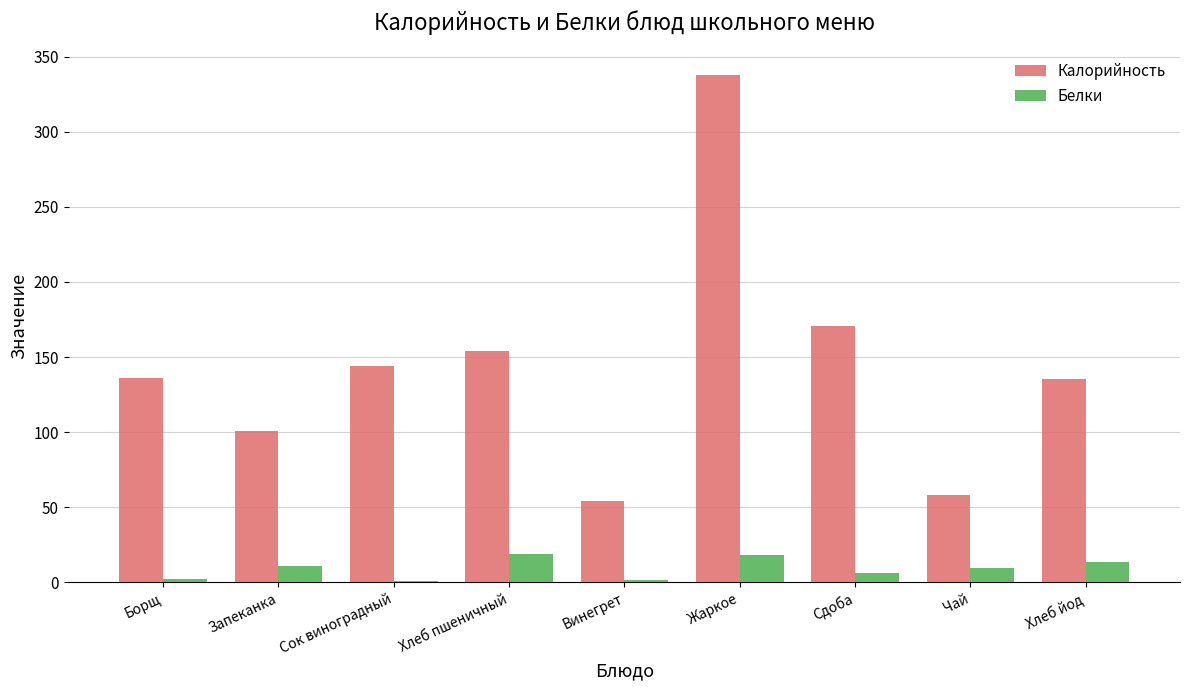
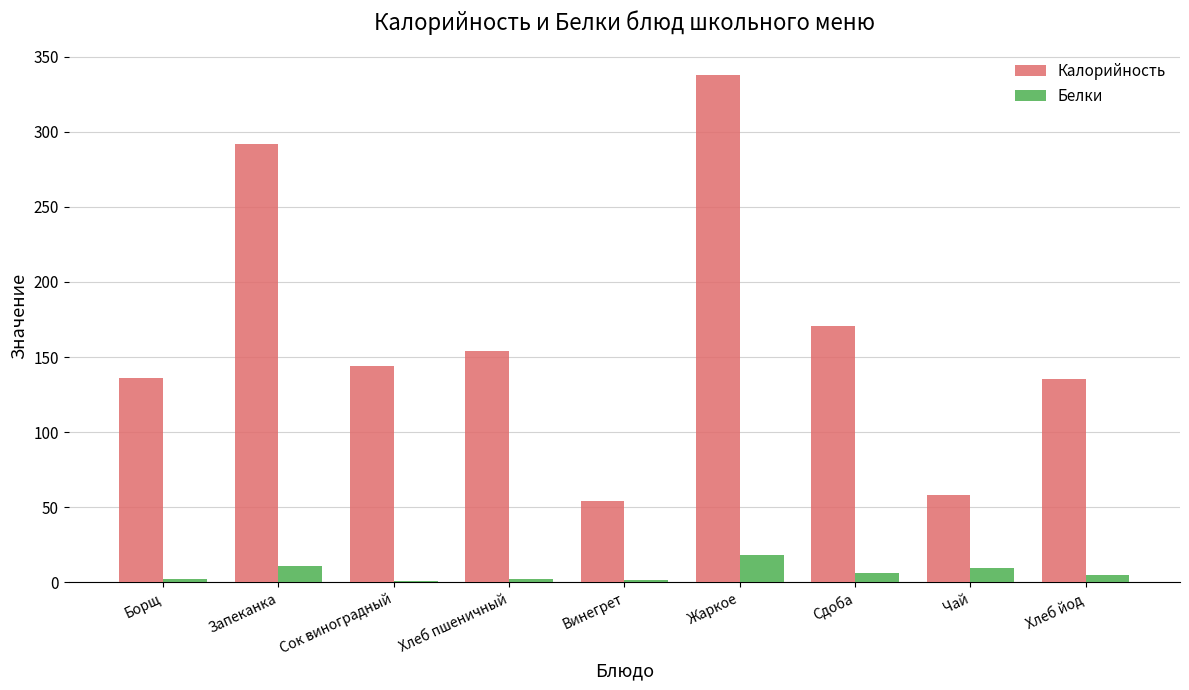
Калорийность, Запеканка: 101 -> 292
Белки, Хлеб пшеничный: 19 -> 2
Белки, Хлеб йод: 13 -> 5
